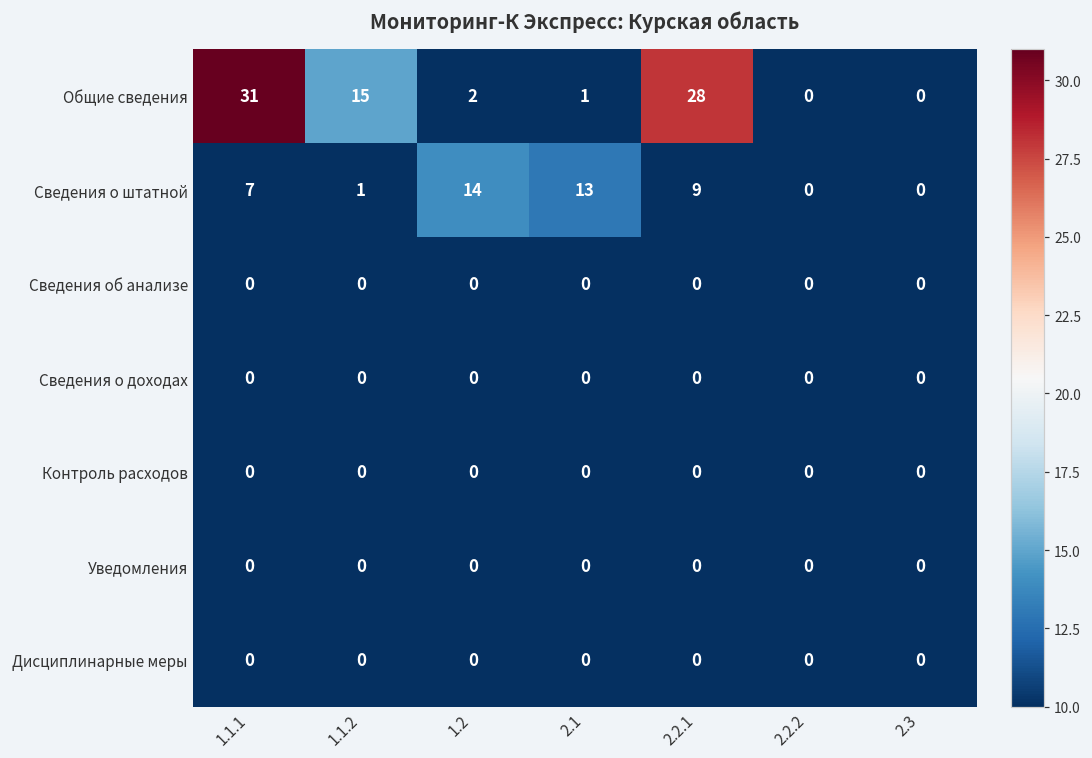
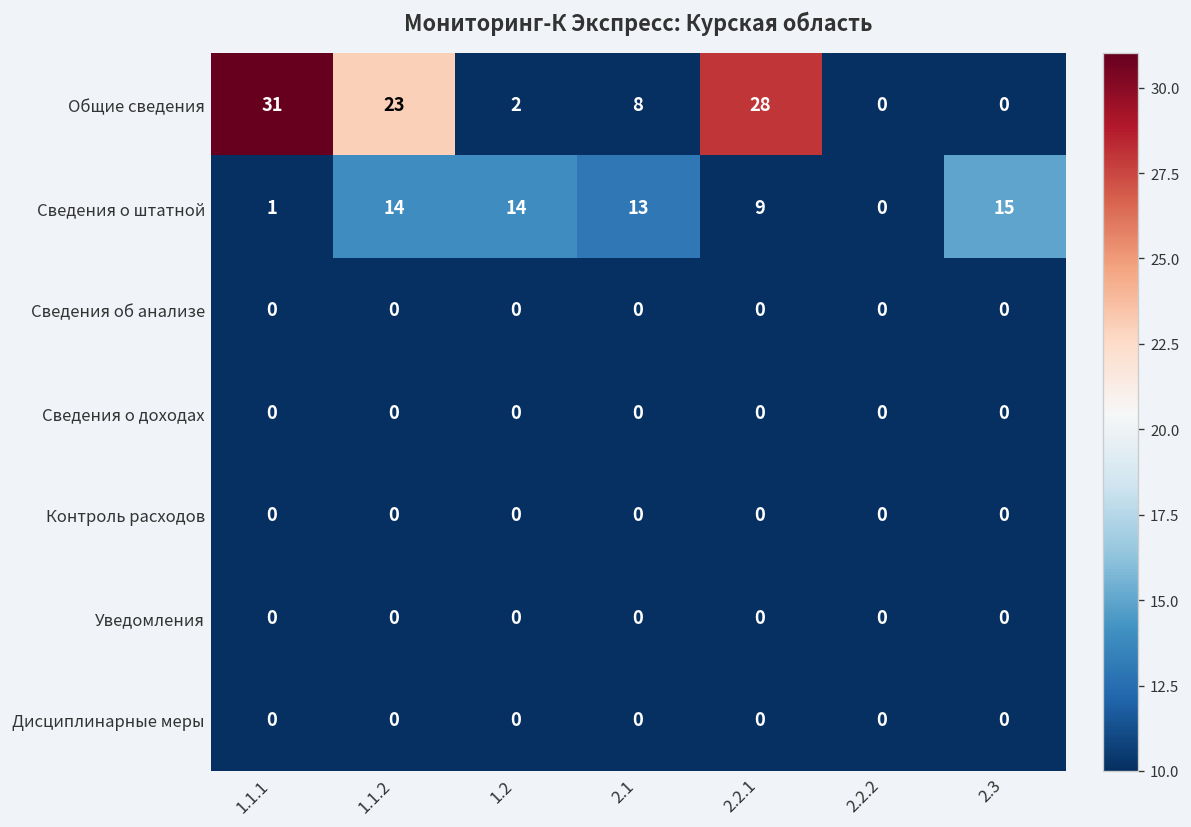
Общие сведения, 1.1.2: 15 -> 23
Общие сведения, 2.1: 1 -> 8
Сведения о штатной, 1.1.1: 7 -> 1
Сведения о штатной, 1.1.2: 1 -> 14
Сведения о штатной, 2.3: 0 -> 15
